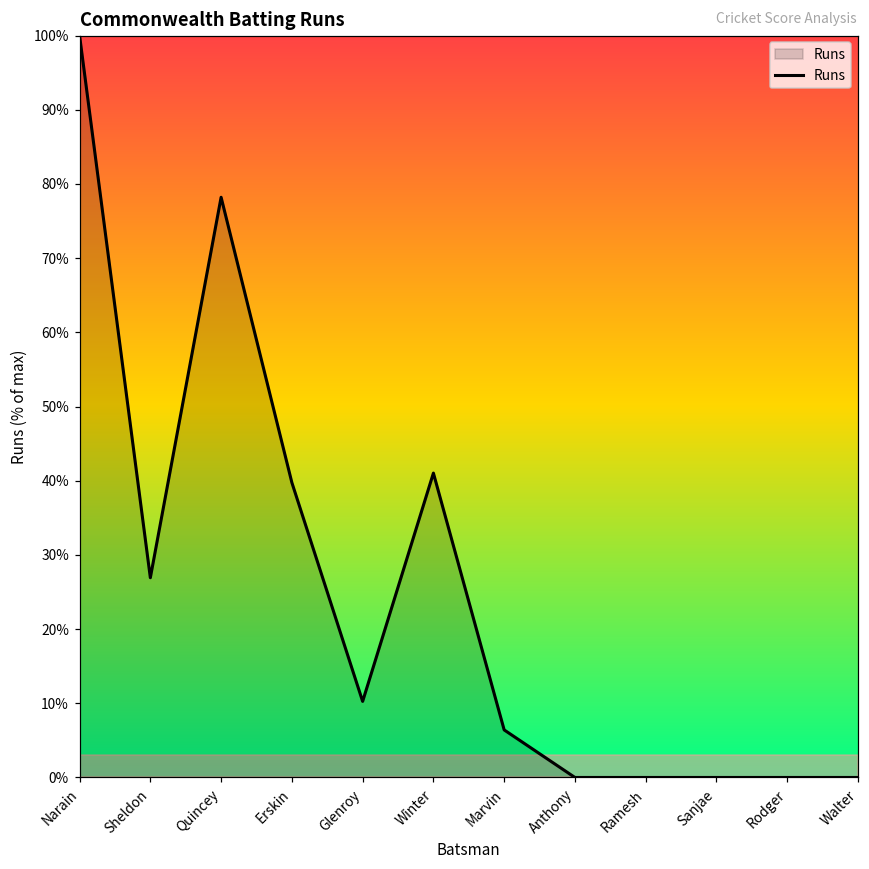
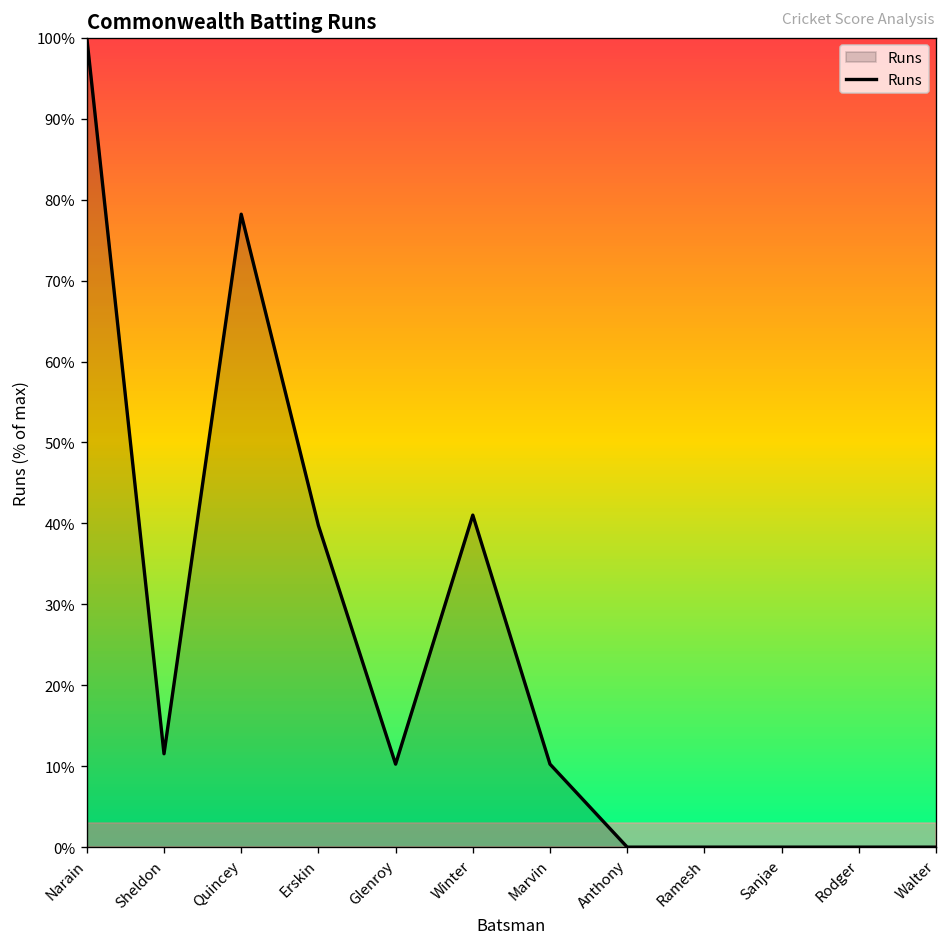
Sheldon: 27% -> 12%
Marvin: 6% -> 10%
